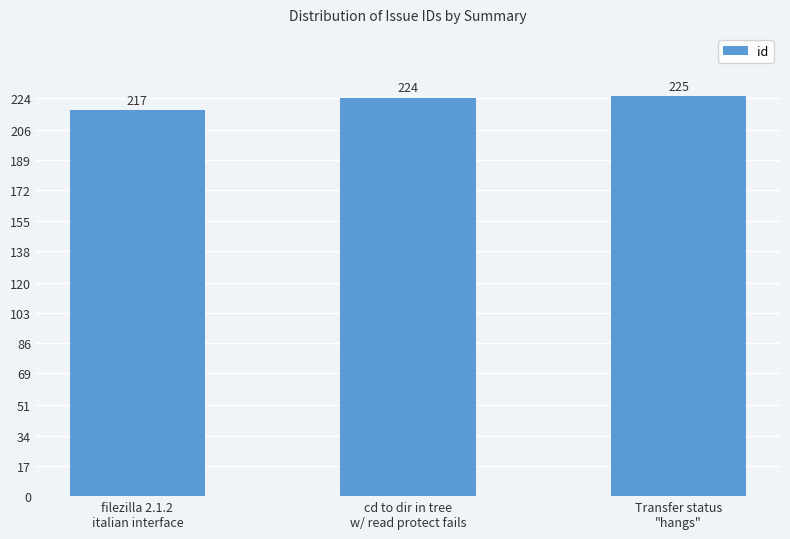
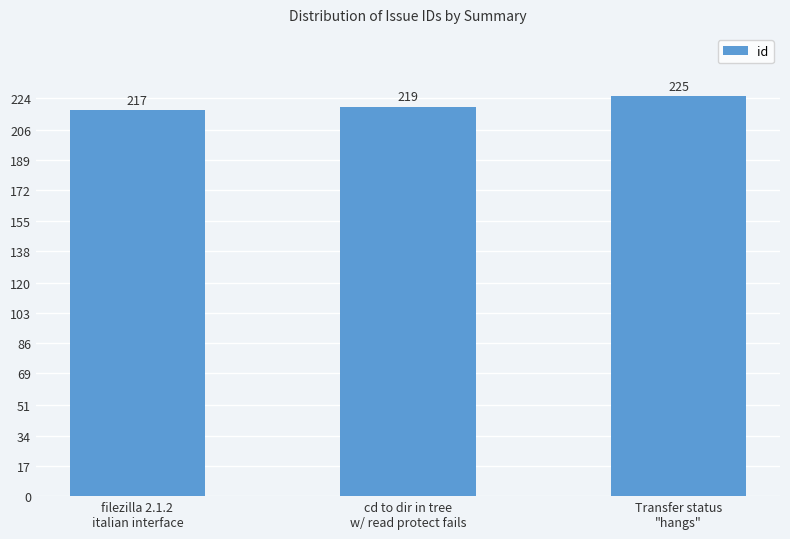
cd to dir in tree w/ read protect fails: 224 -> 219
